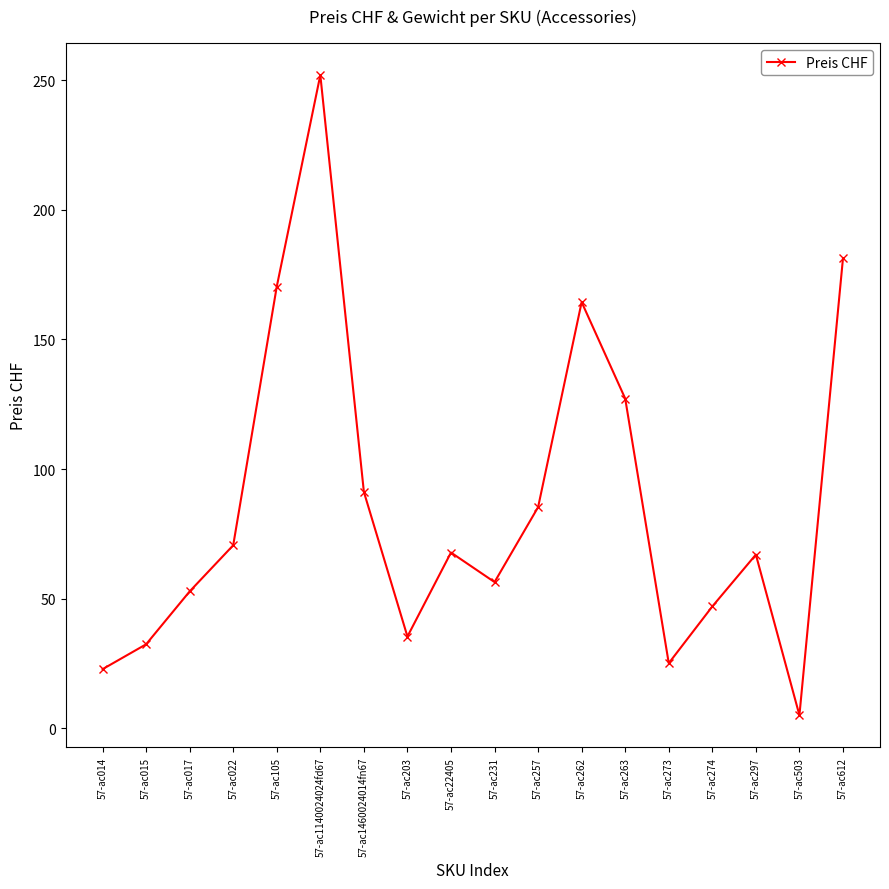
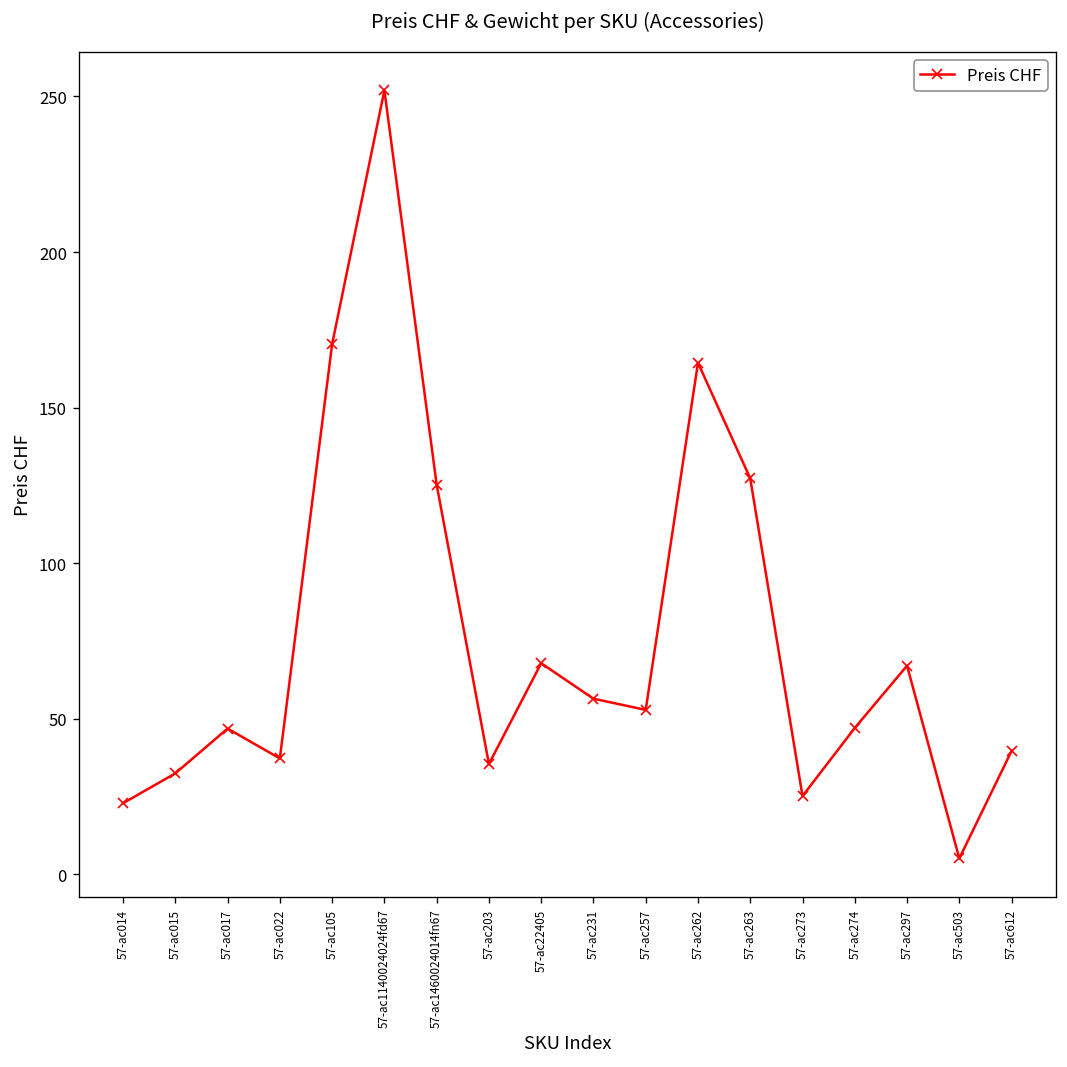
57-ac017: 53 -> 47
57-ac022: 71 -> 37
57-ac1460024014fn67: 91 -> 125
57-ac257: 85 -> 53
57-ac612: 181 -> 40
